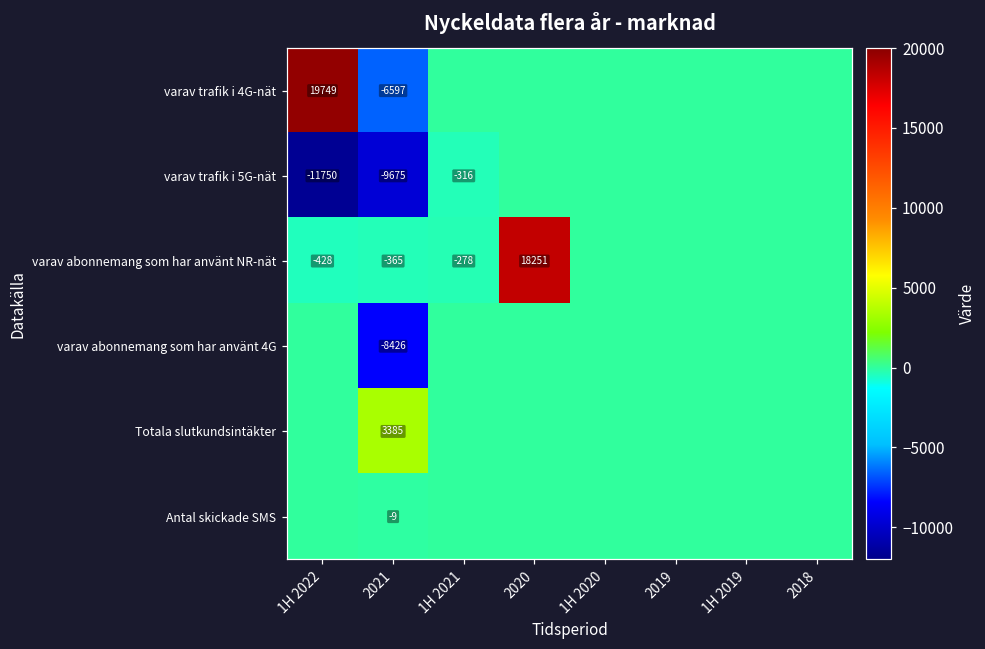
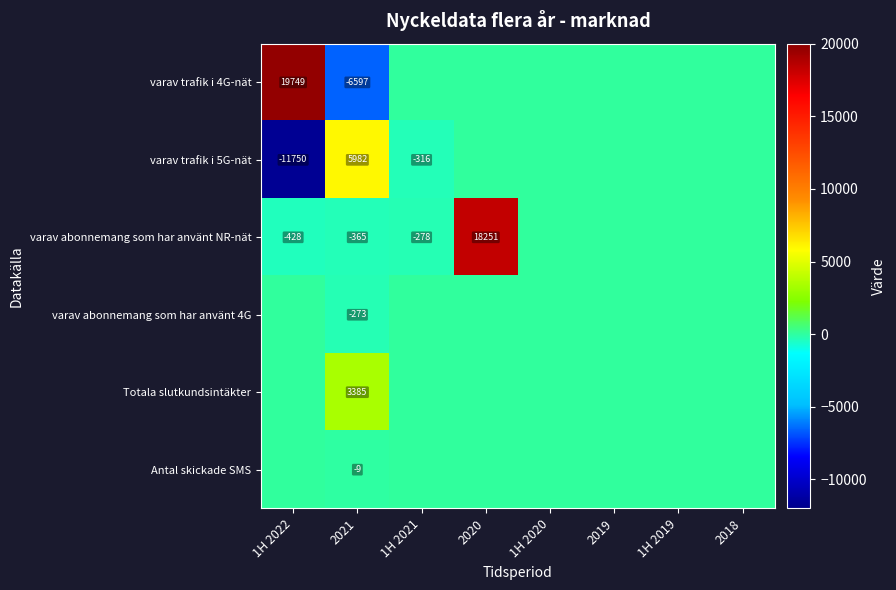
varav trafik i 5G-nät, 2021: -9675 -> 5982
varav abonnemang som har använt 4G, 2021: -8426 -> -273
